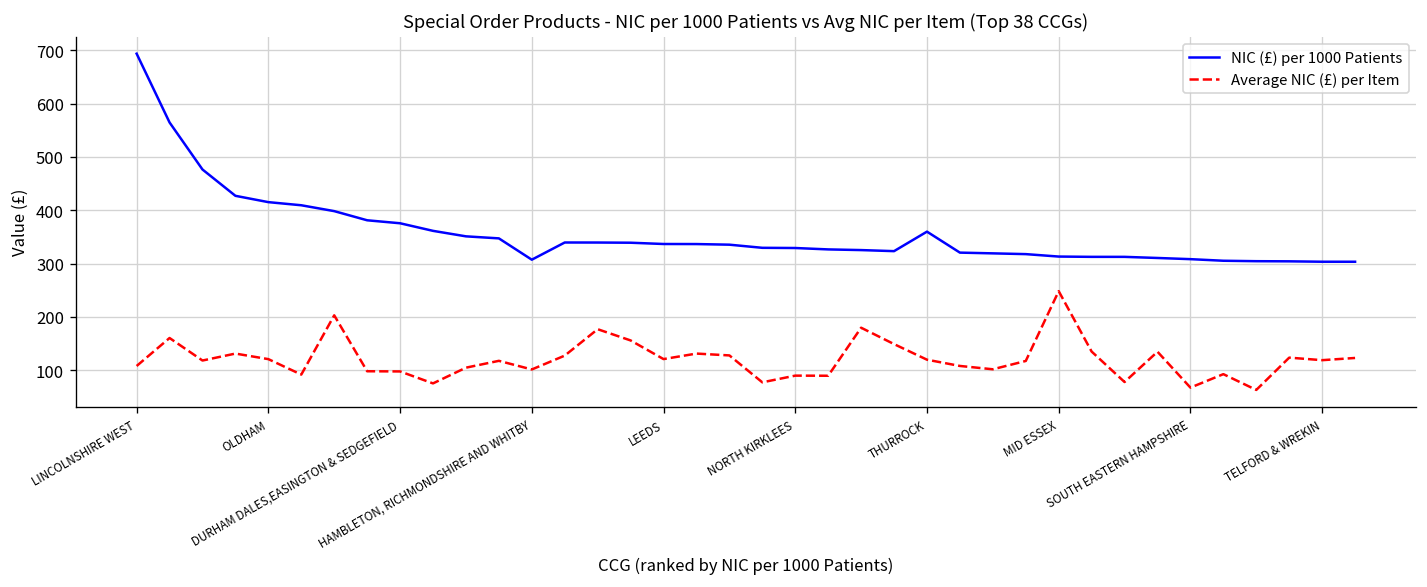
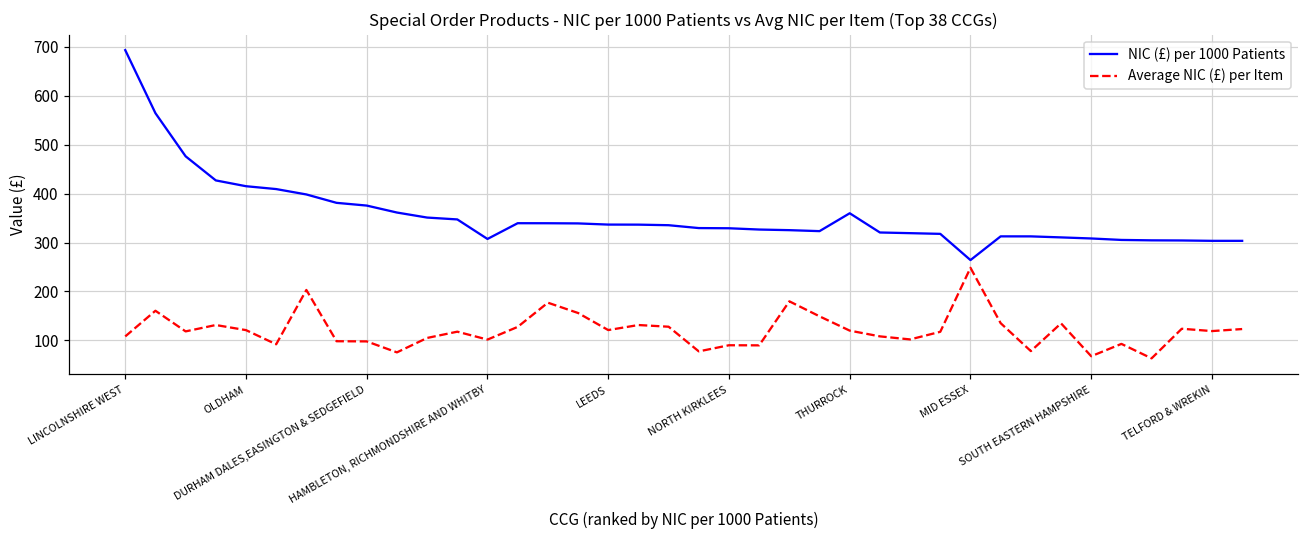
NIC (£) per 1000 Patients, MID ESSEX: 310 -> 260
